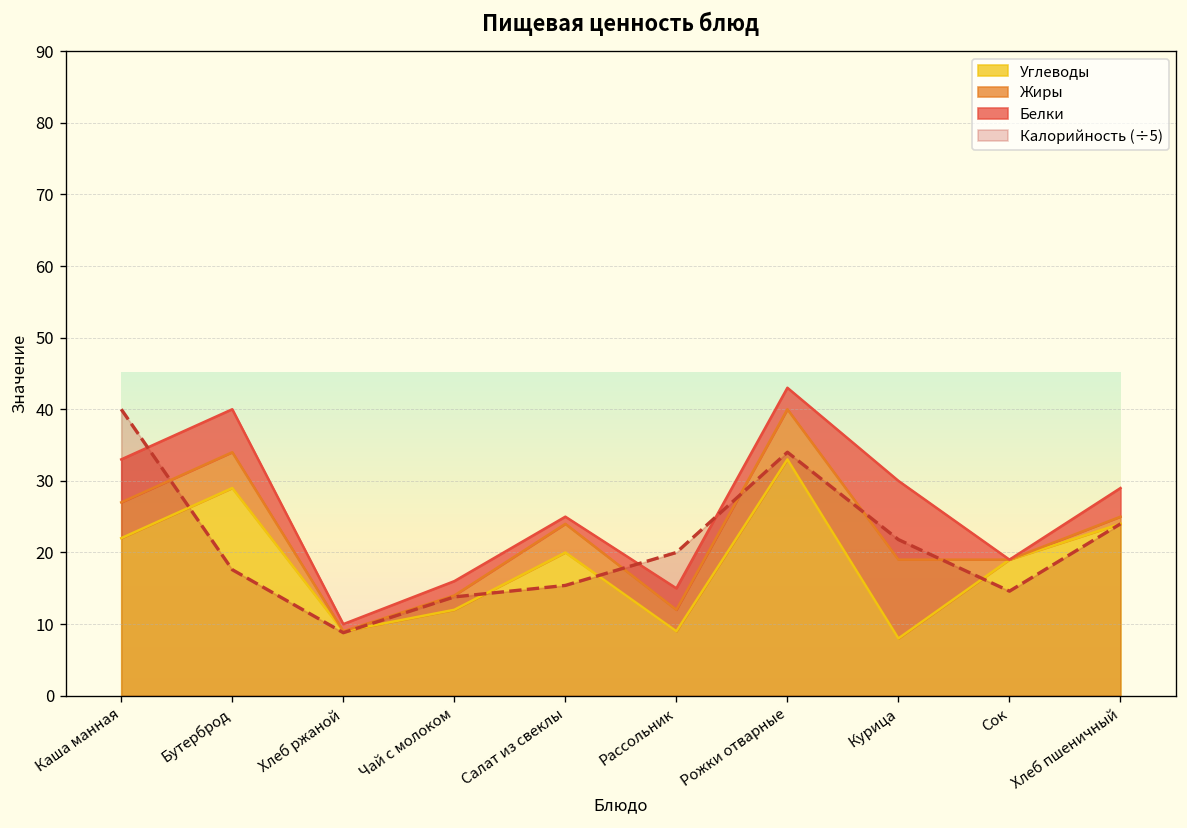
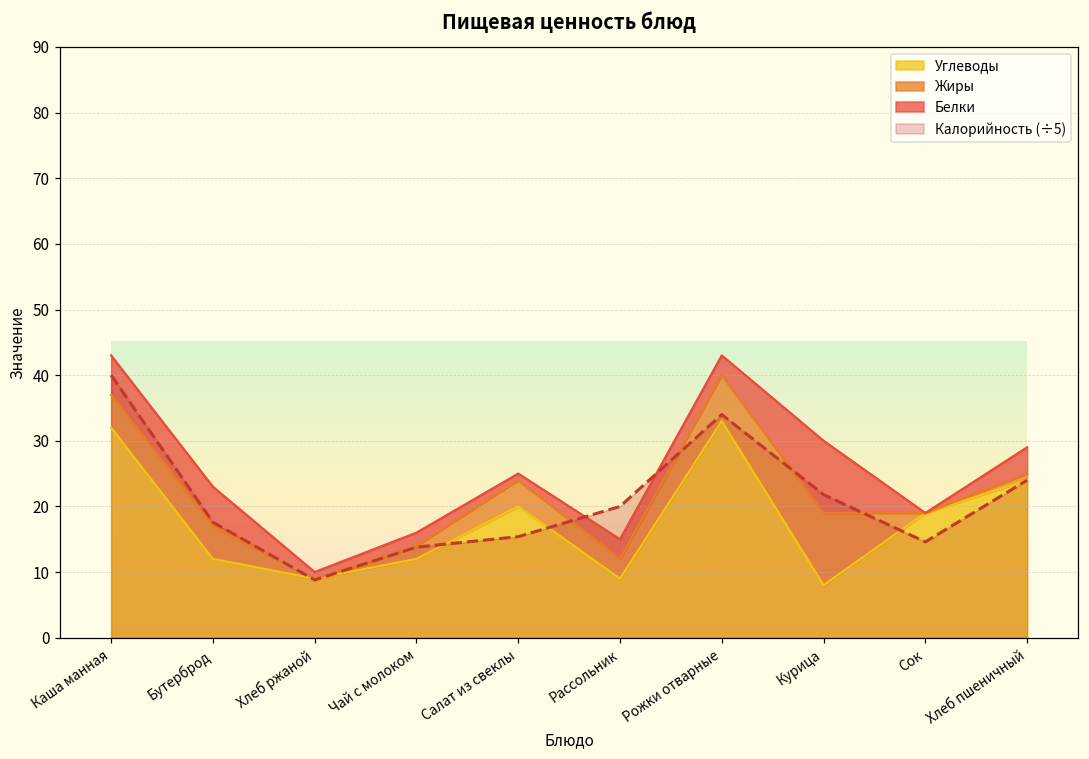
Углеводы, Каша манная: 22 -> 32
Углеводы, Бутерброд: 29 -> 12
